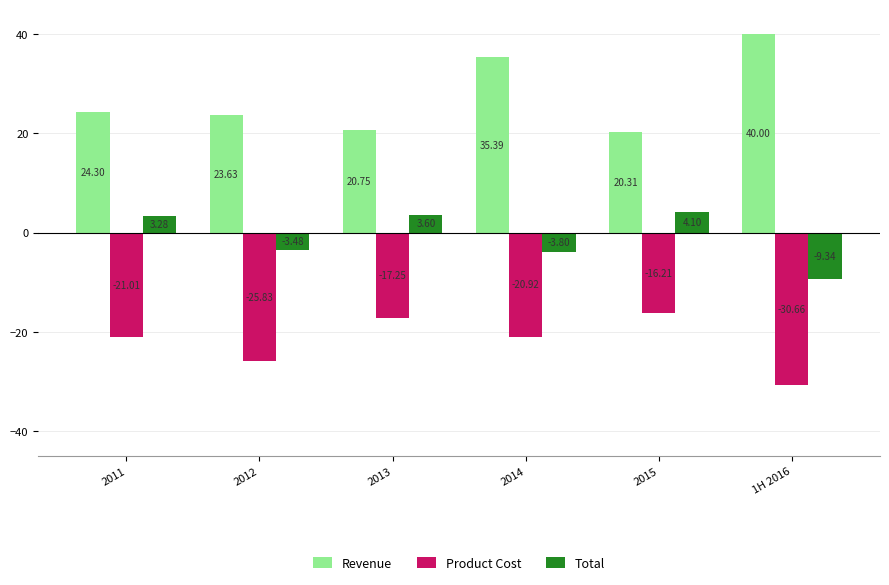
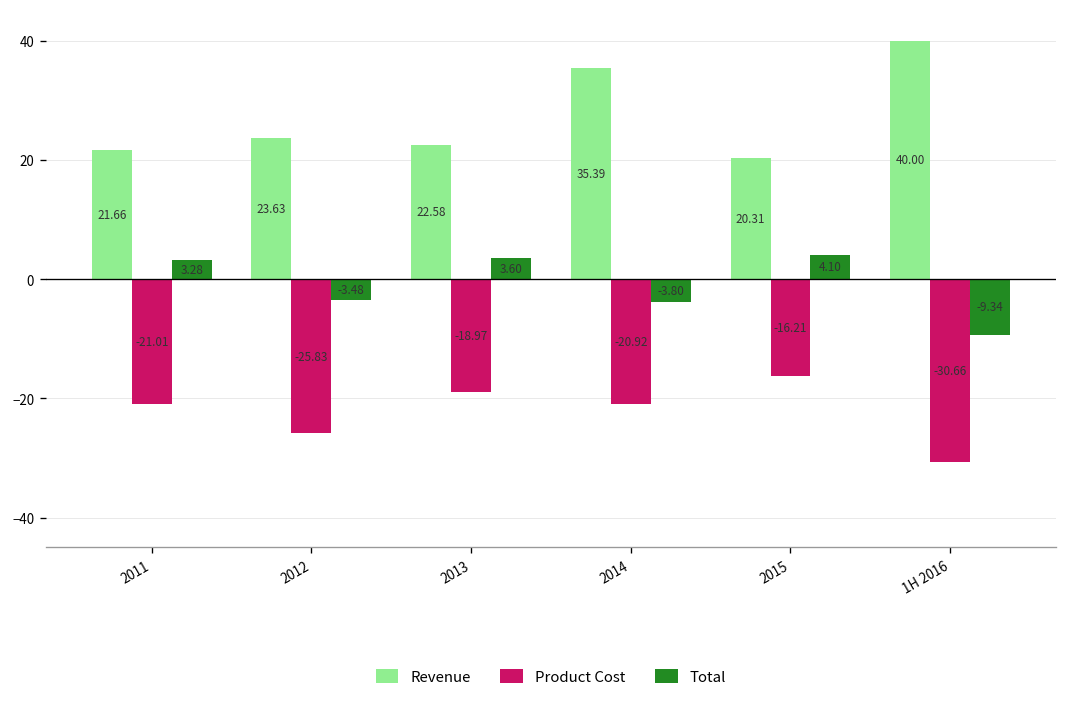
Revenue, 2011: 24.30 -> 21.66
Revenue, 2013: 20.75 -> 22.58
Product Cost, 2013: -17.25 -> -18.97
